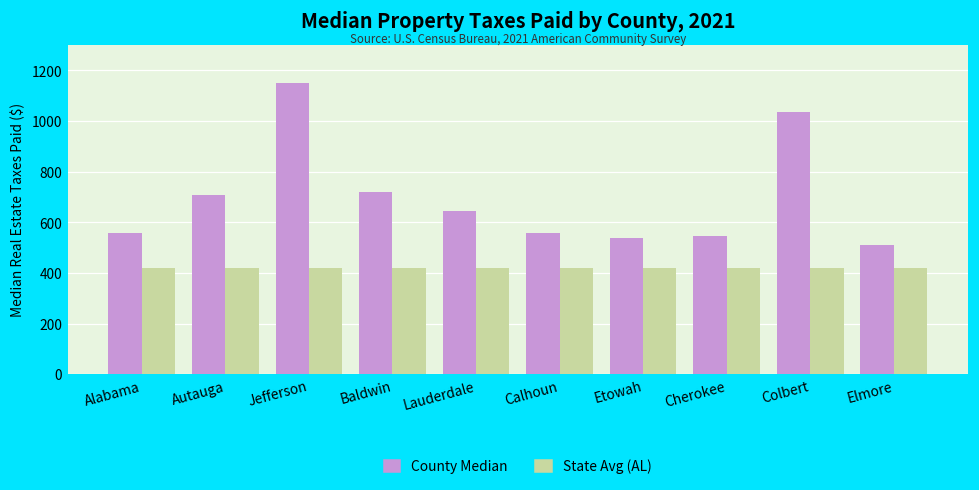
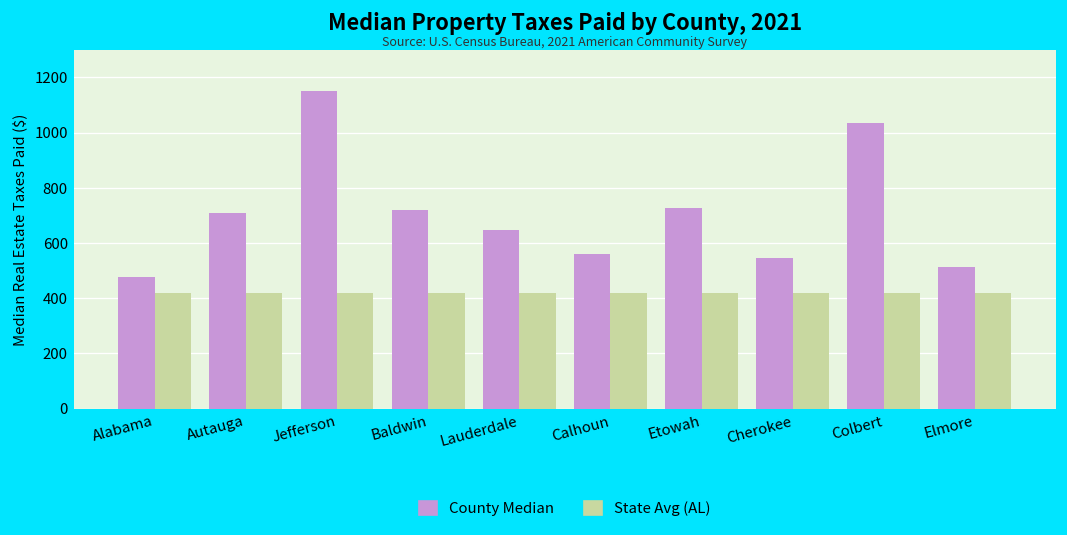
County Median, Alabama: 560 -> 480
County Median, Etowah: 540 -> 730
